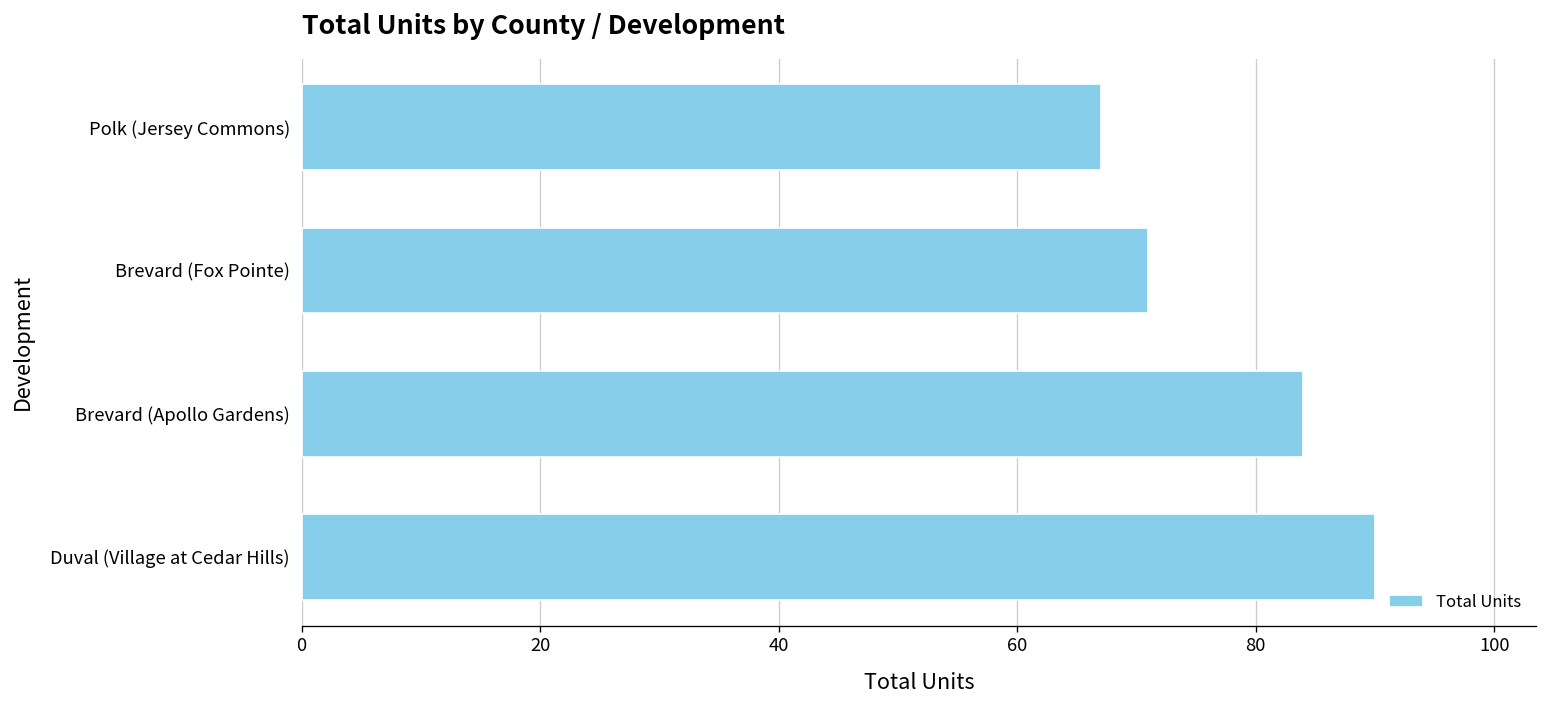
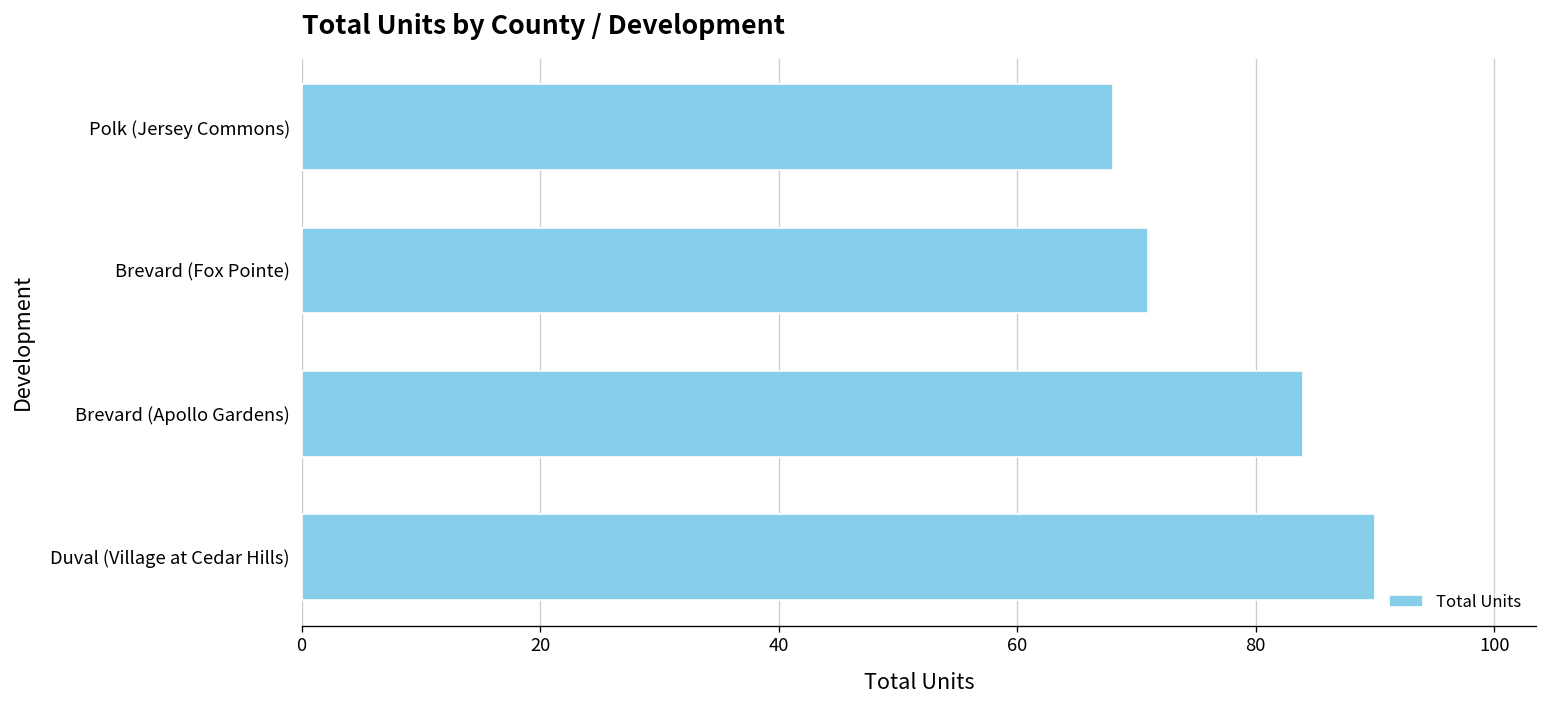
Polk (Jersey Commons): 67 -> 68
